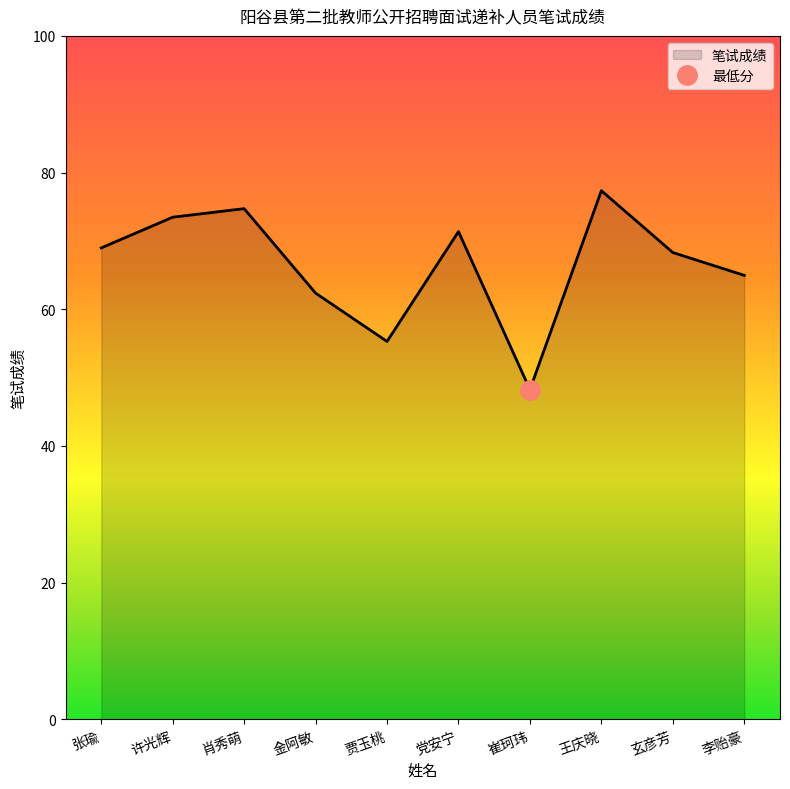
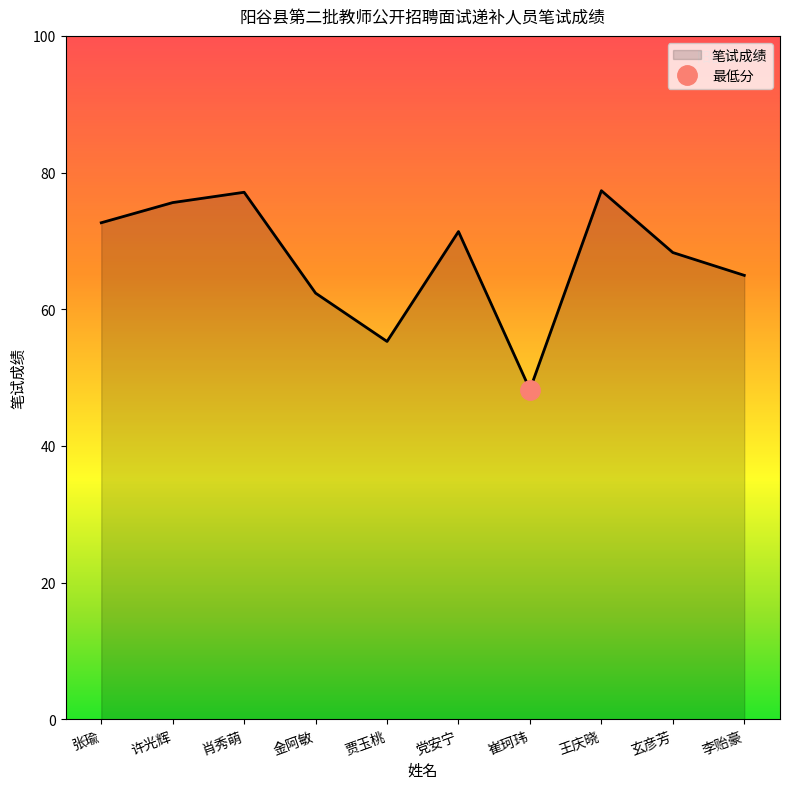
笔试成绩, 张瑜: 69 -> 73
笔试成绩, 许光辉: 73 -> 76
笔试成绩, 肖秀萌: 75 -> 77
